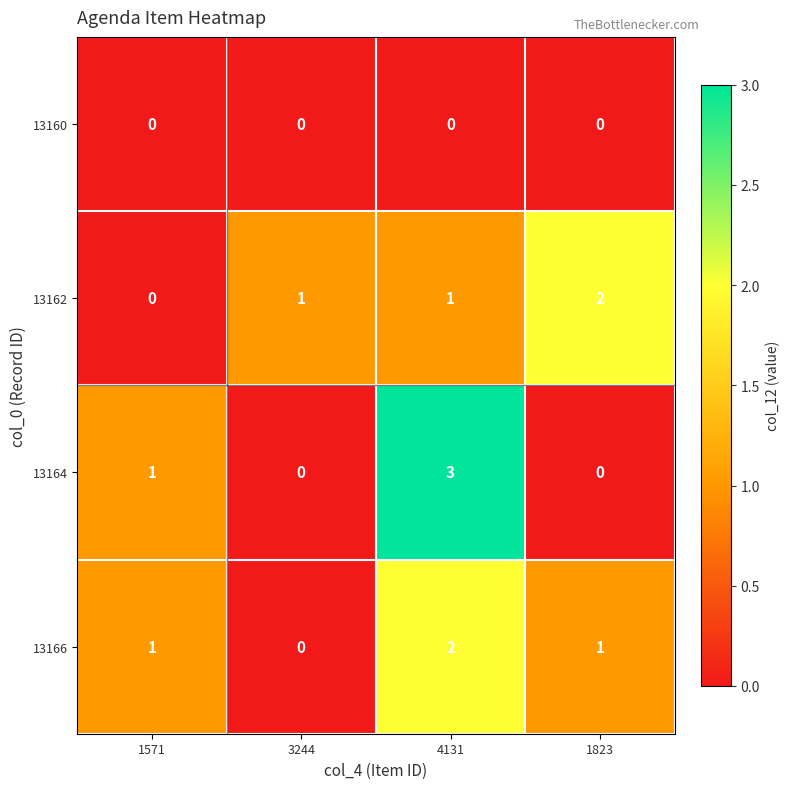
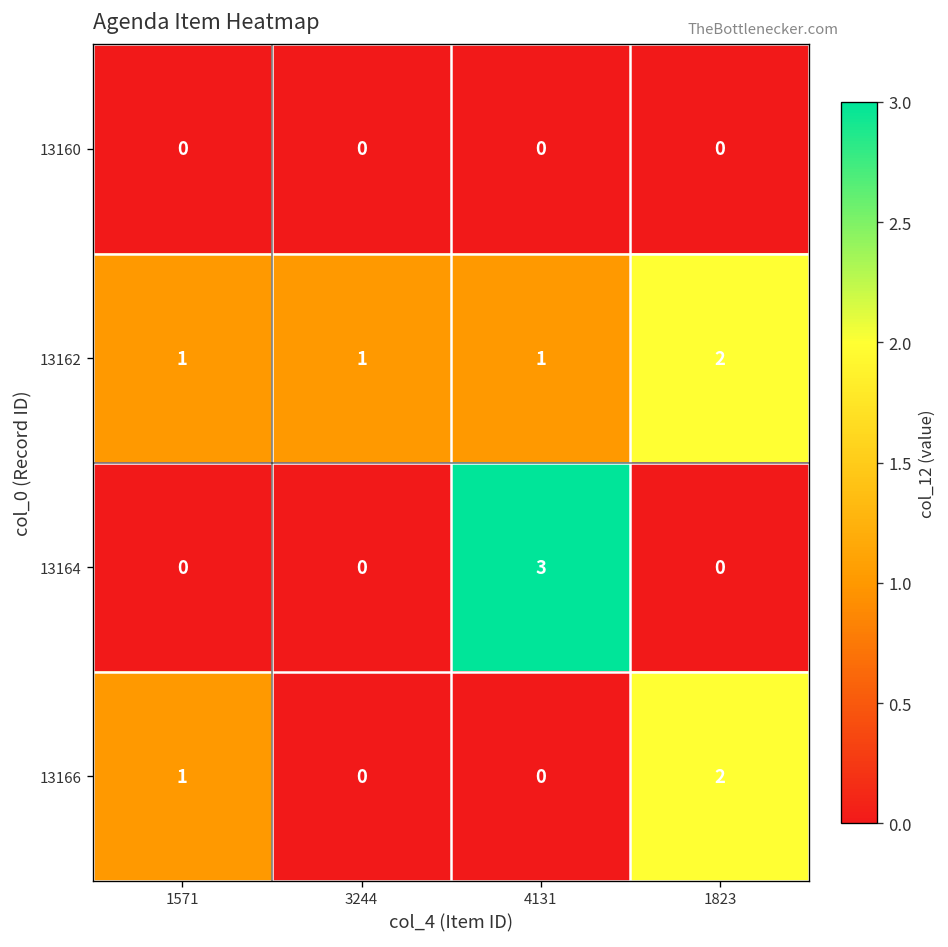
13162, 1571: 0 -> 1
13164, 1571: 1 -> 0
13166, 4131: 2 -> 0
13166, 1823: 1 -> 2
